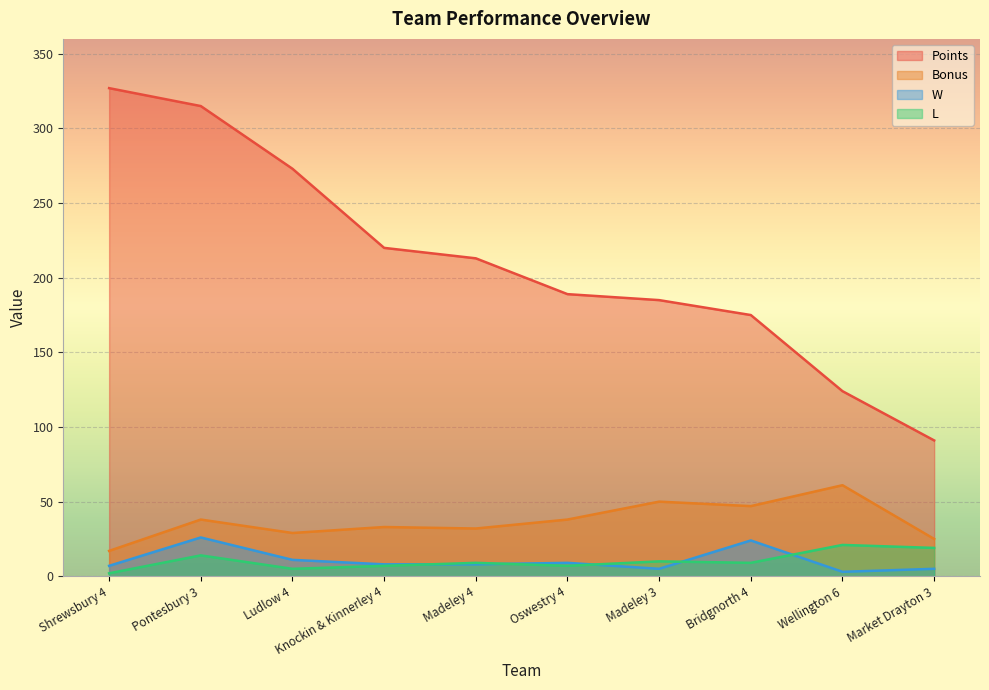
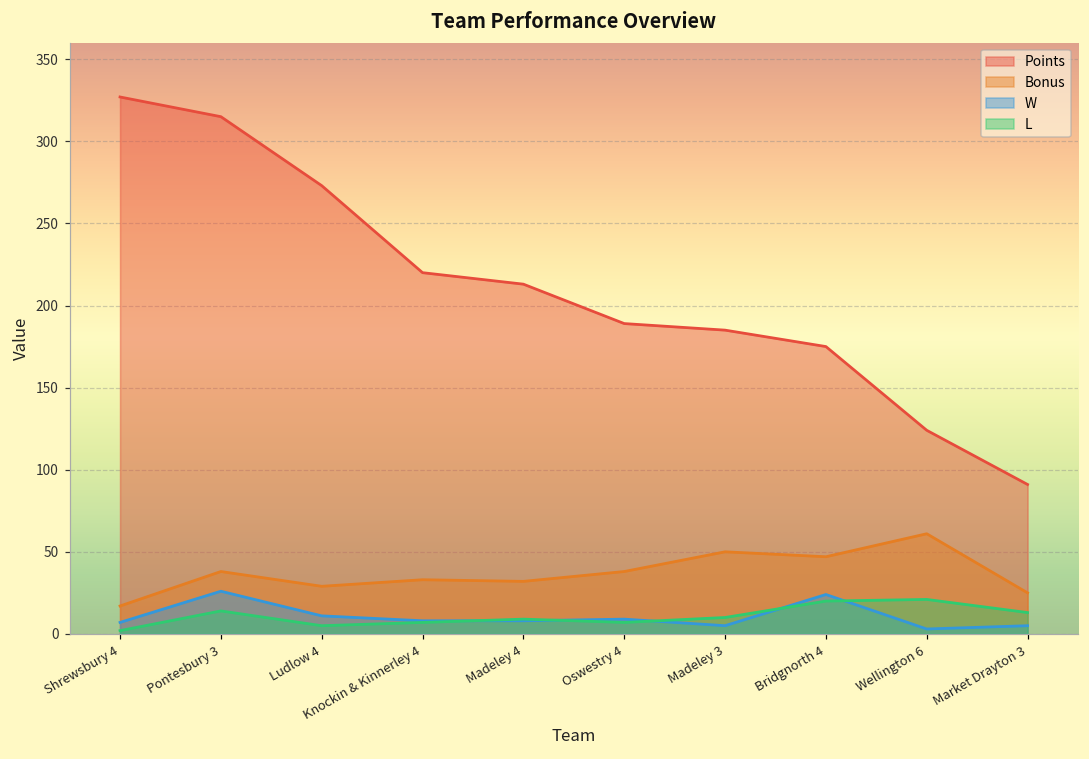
L, Bridgnorth 4: 9 -> 20
L, Market Drayton 3: 19 -> 13
